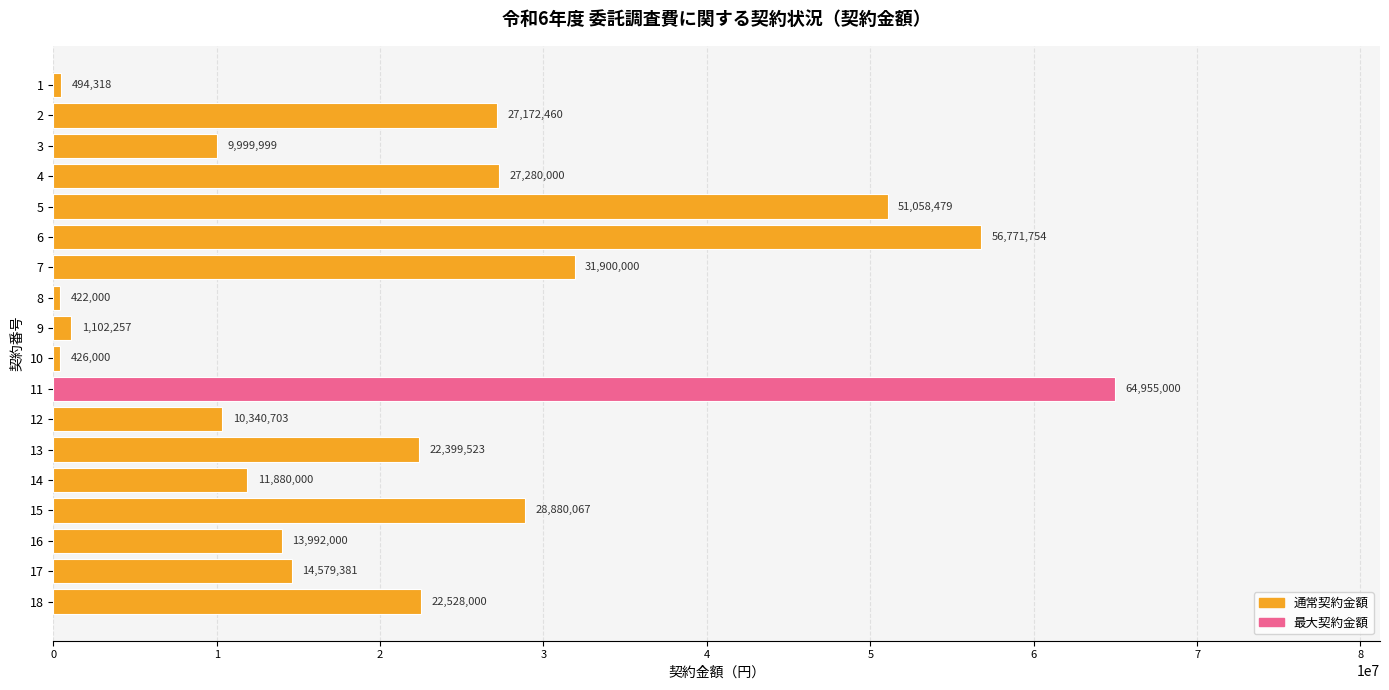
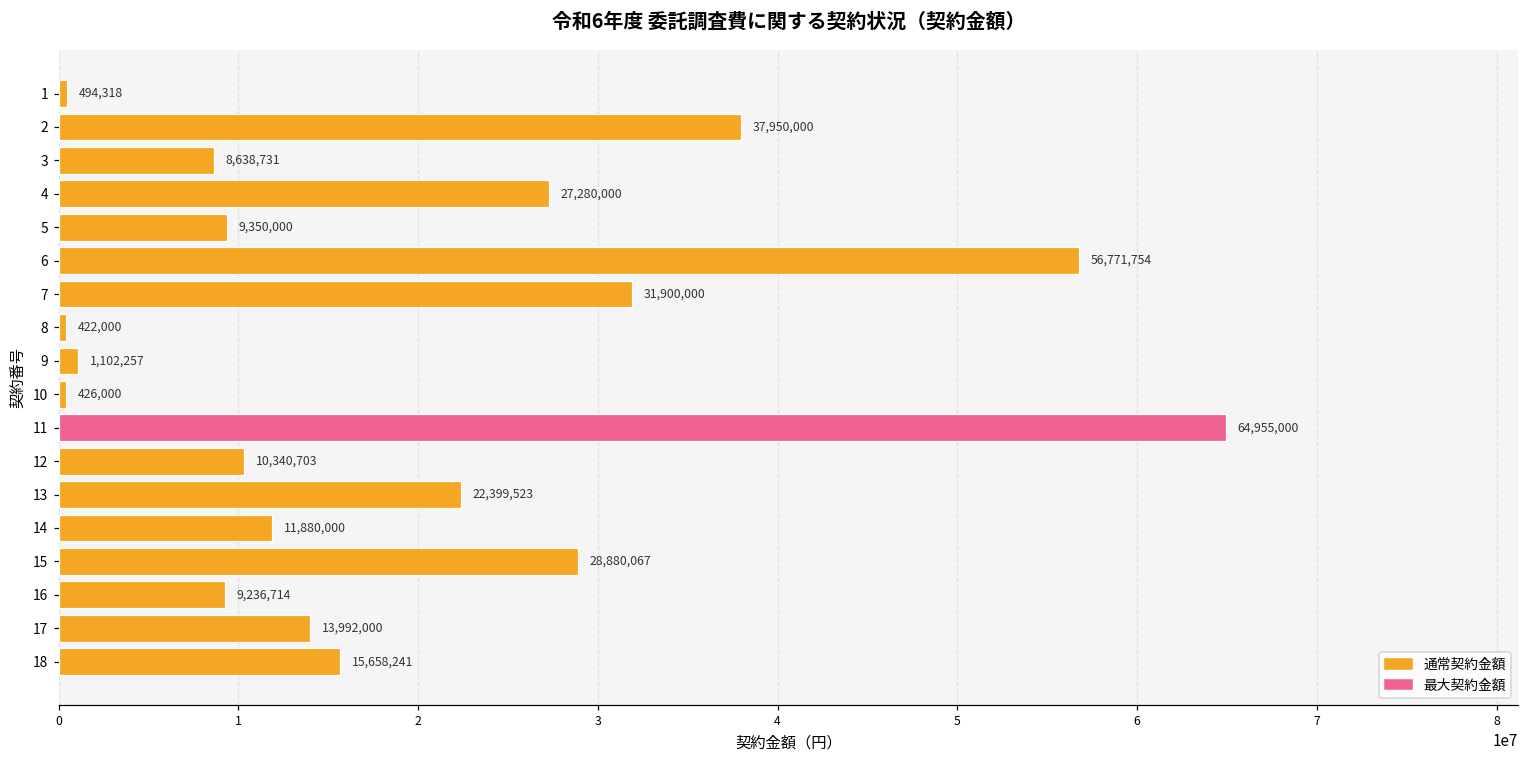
2: 27,172,460 -> 37,950,000
3: 9,999,999 -> 8,638,731
5: 51,058,479 -> 9,350,000
16: 13,992,000 -> 9,236,714
17: 14,579,381 -> 13,992,000
18: 22,528,000 -> 15,658,241
